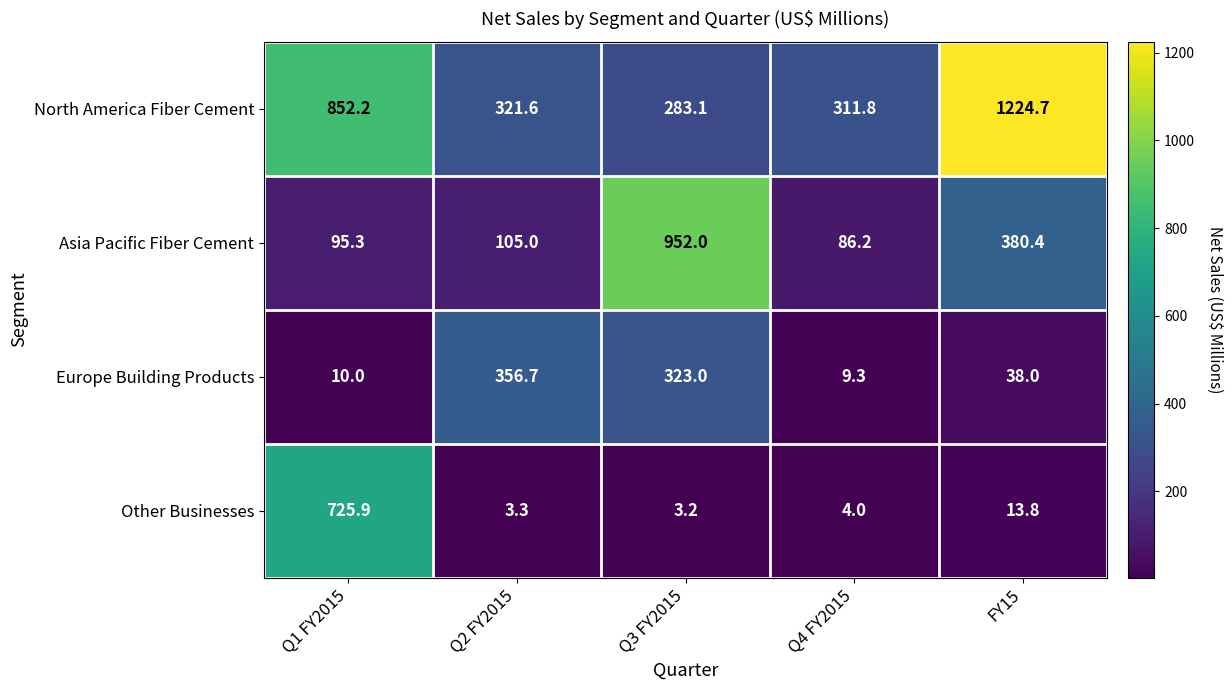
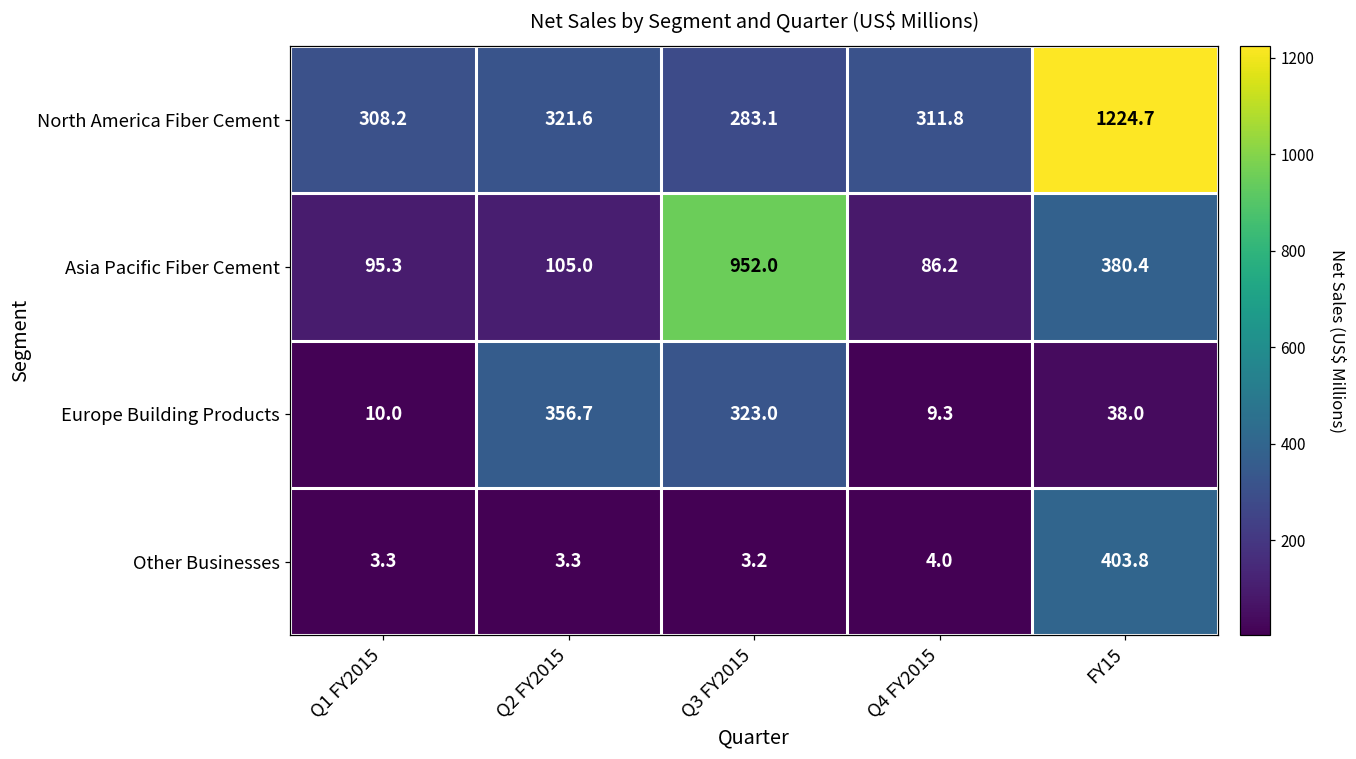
North America Fiber Cement, Q1 FY2015: 852.2 -> 308.2
Other Businesses, Q1 FY2015: 725.9 -> 3.3
Other Businesses, FY15: 13.8 -> 403.8
